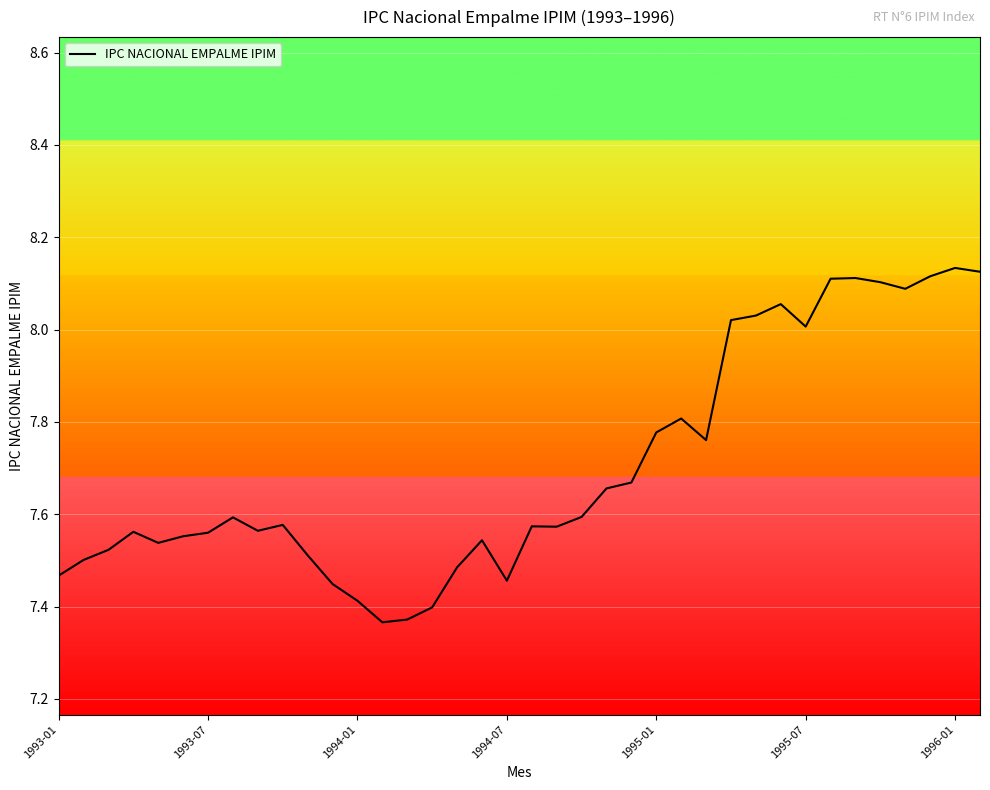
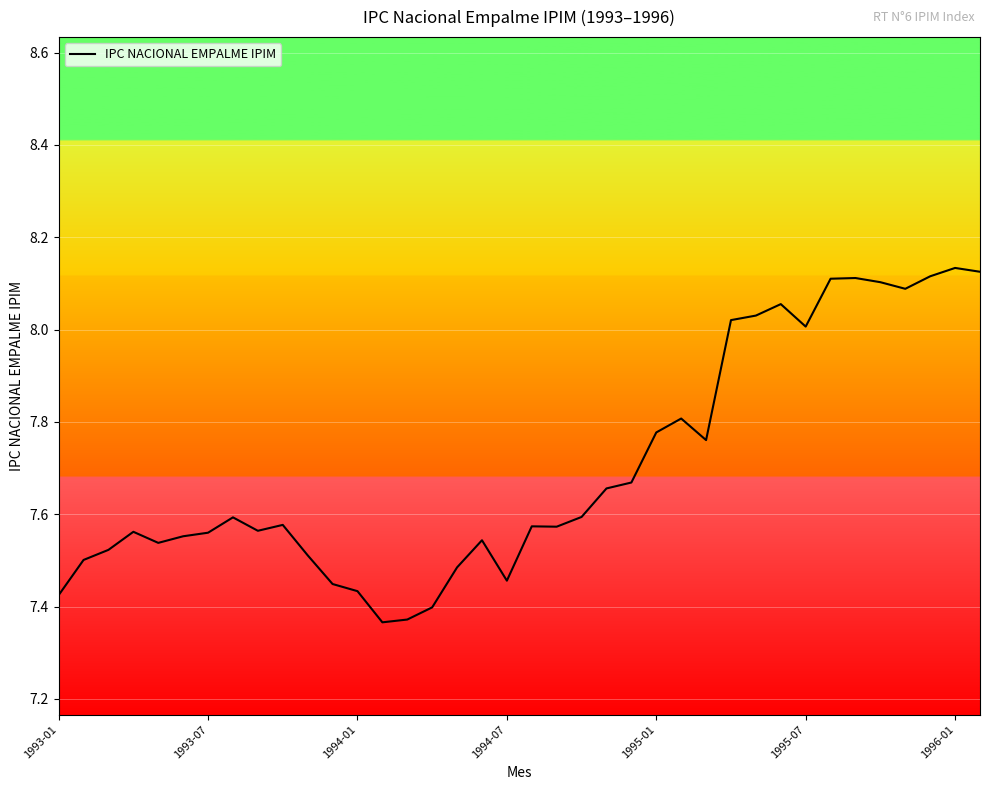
1993-01: 7.47 -> 7.42
1994-01: 7.41 -> 7.43
